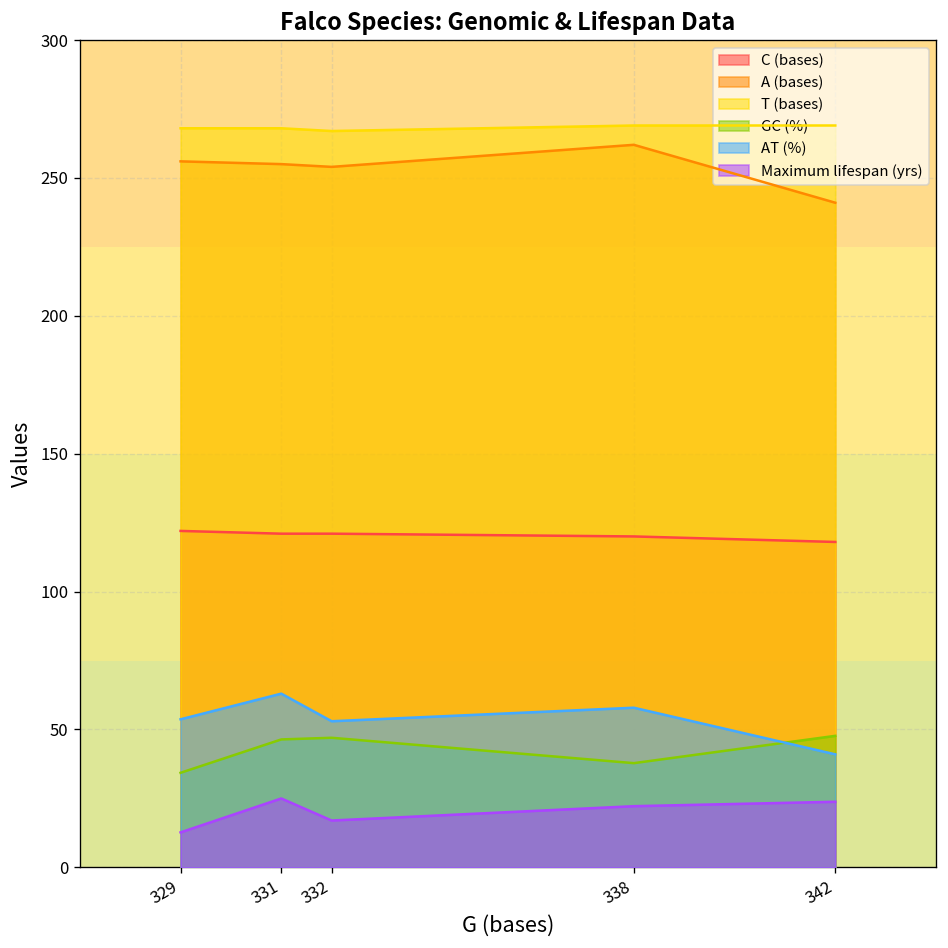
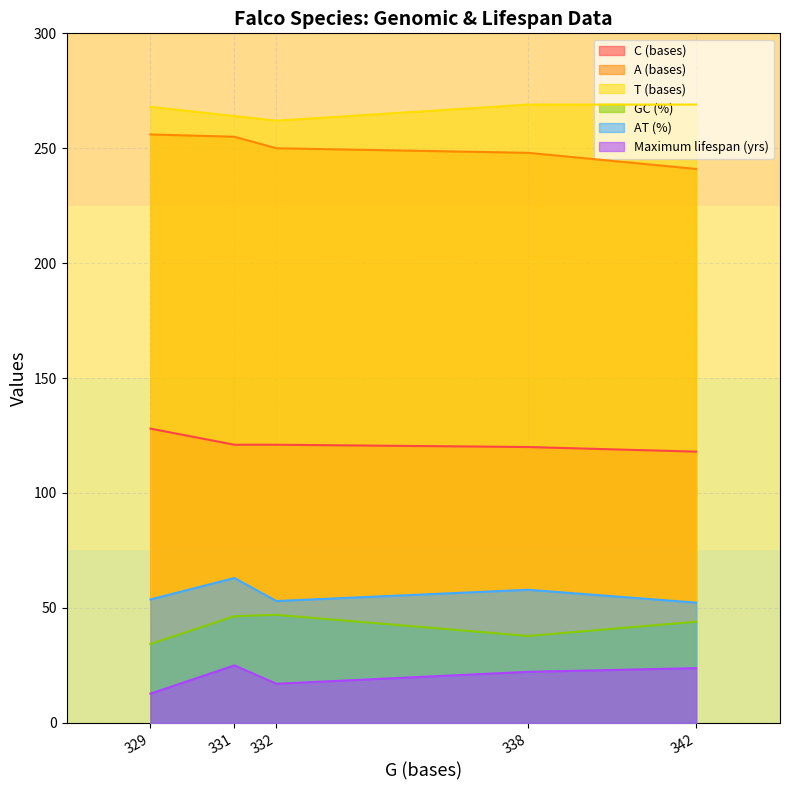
C (bases), 329: 122 -> 128
T (bases), 331: 268 -> 264
A (bases), 332: 254 -> 250
T (bases), 332: 267 -> 262
A (bases), 338: 262 -> 248
GC (%), 342: 48 -> 44
AT (%), 342: 41 -> 52
